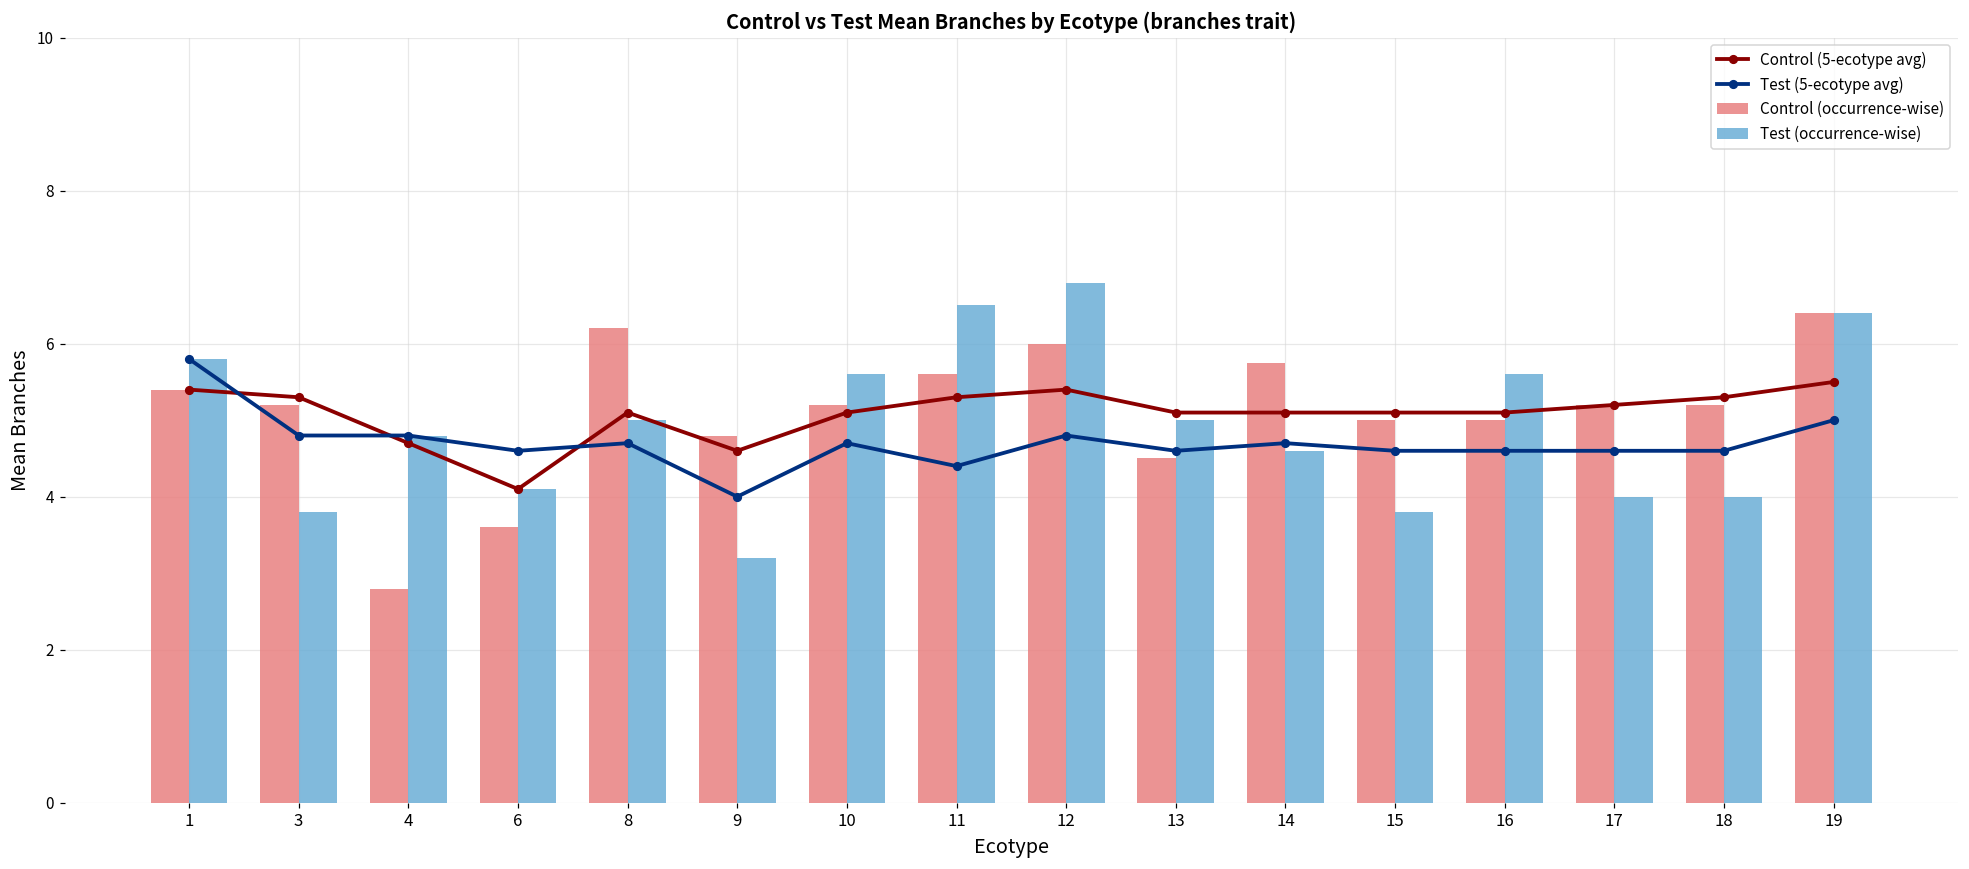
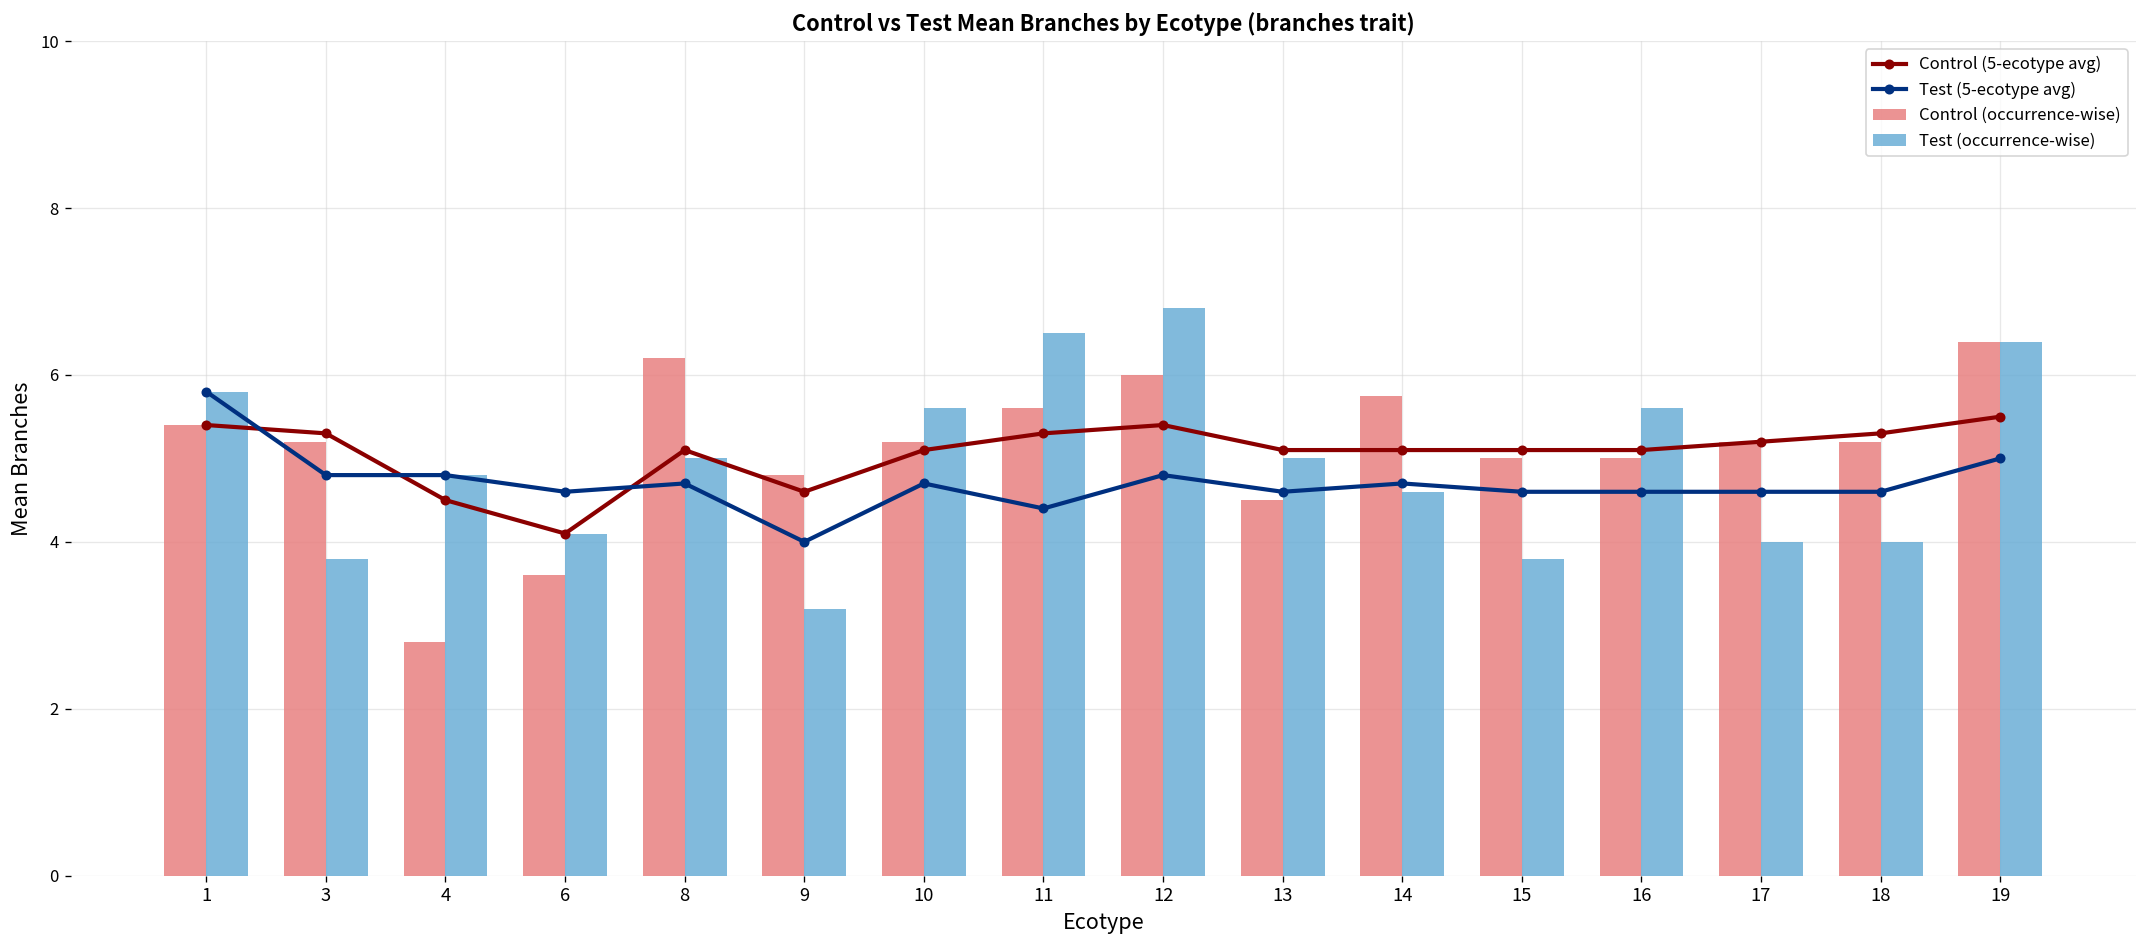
Control (5-ecotype avg), 4: 4.7 -> 4.5
